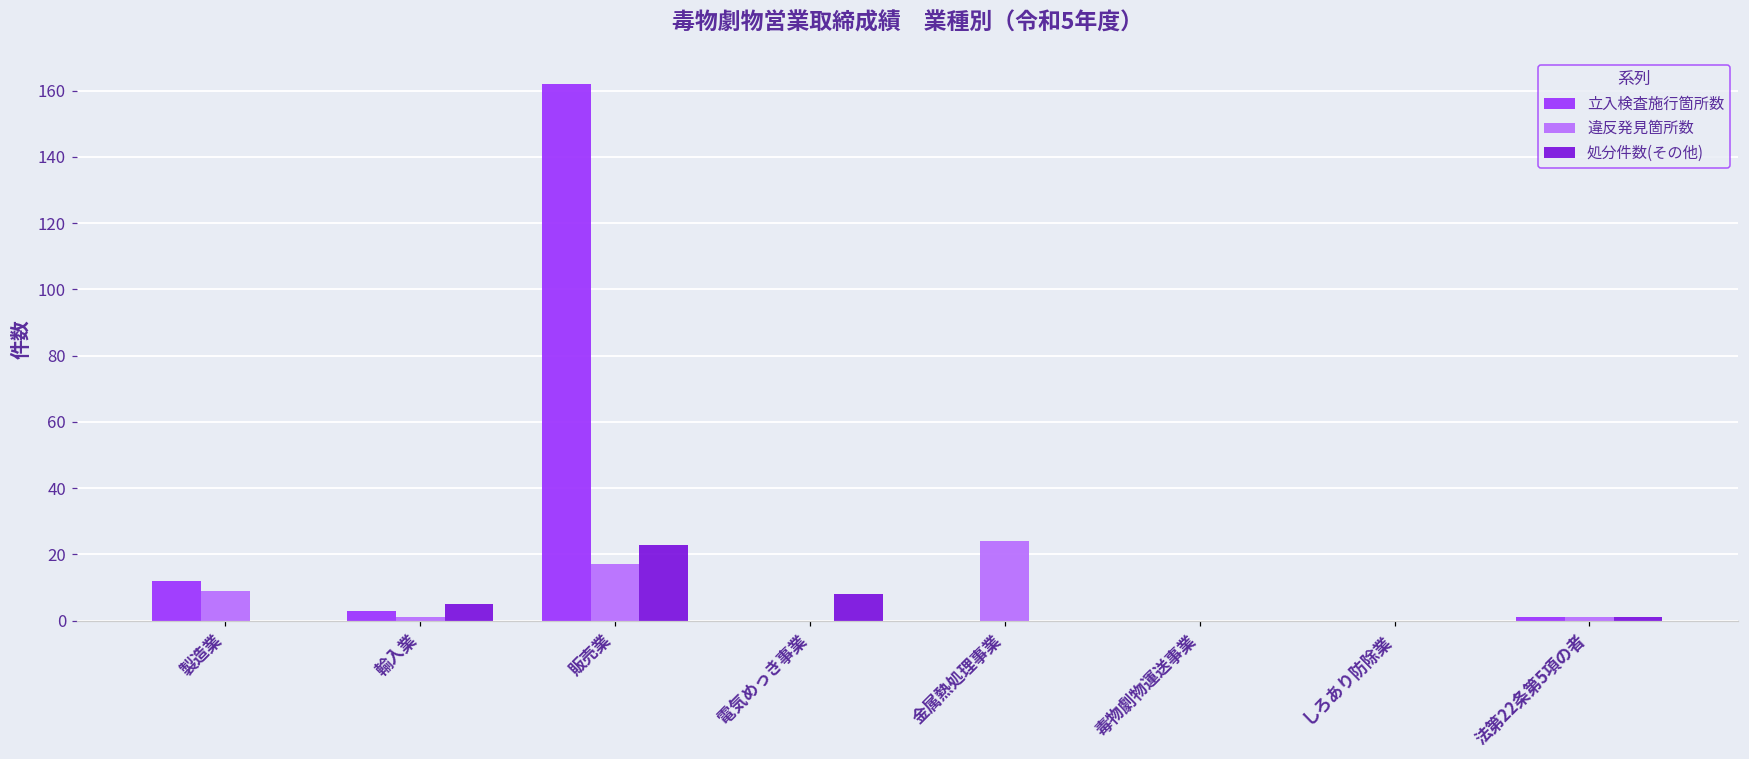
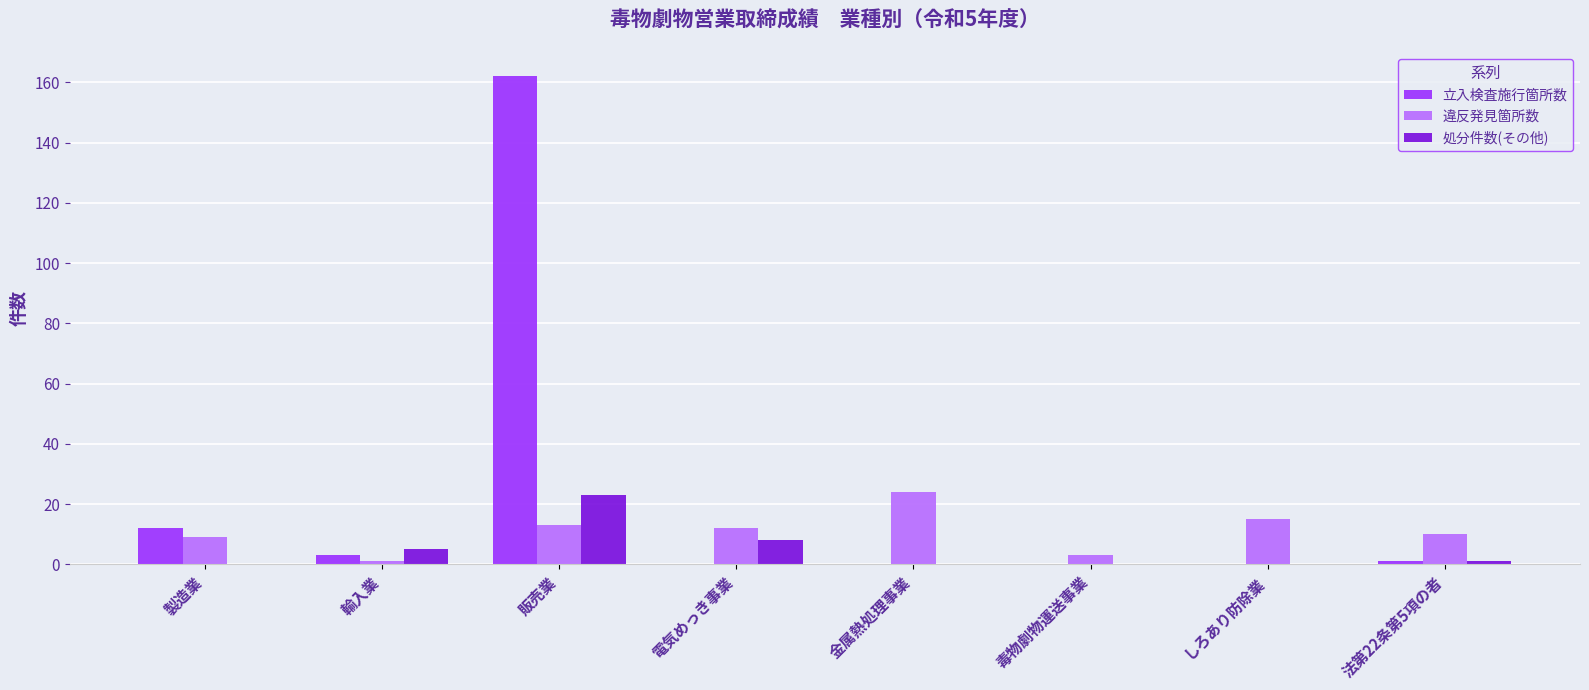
違反発見箇所数, 販売業: 17 -> 13
違反発見箇所数, 電気めっき事業: 0 -> 12
違反発見箇所数, 毒物劇物運送事業: 0 -> 3
違反発見箇所数, しろあり防除業: 0 -> 15
違反発見箇所数, 法第22条第5項の者: 1 -> 10
